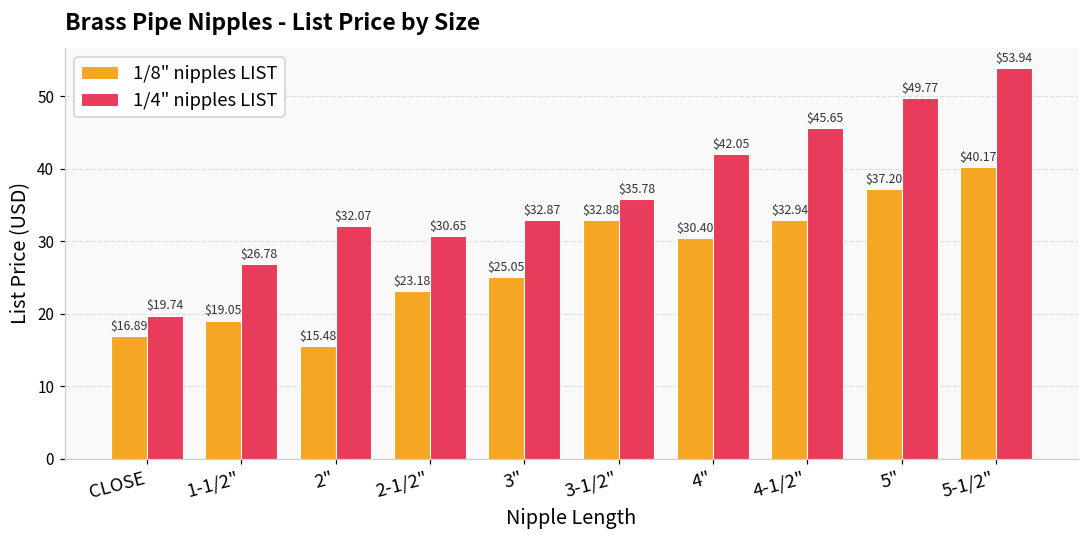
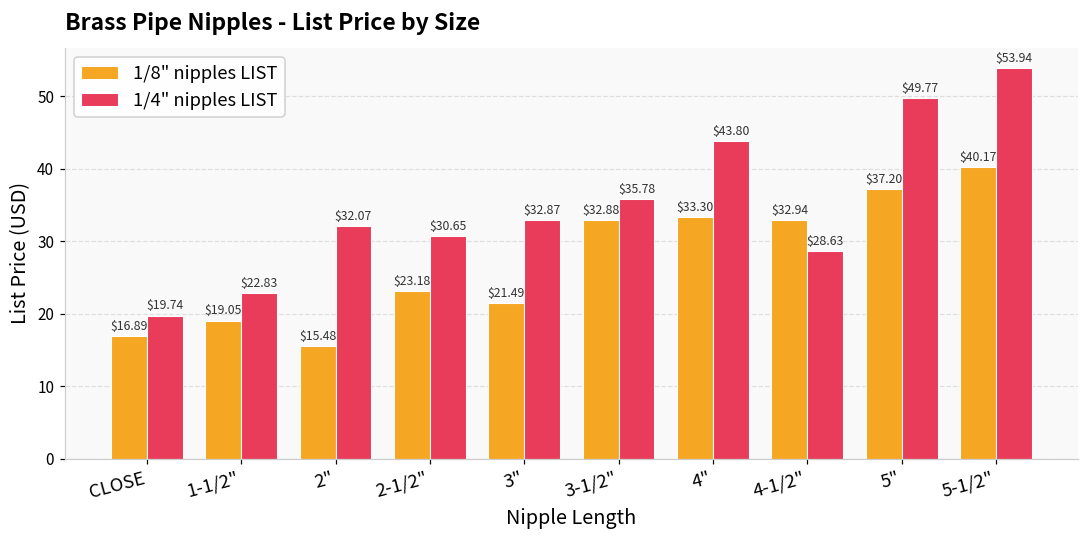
1/4" nipples LIST, 1-1/2": $26.78 -> $22.83
1/8" nipples LIST, 3": $25.05 -> $21.49
1/8" nipples LIST, 4": $30.40 -> $33.30
1/4" nipples LIST, 4": $42.05 -> $43.80
1/4" nipples LIST, 4-1/2": $45.65 -> $28.63
